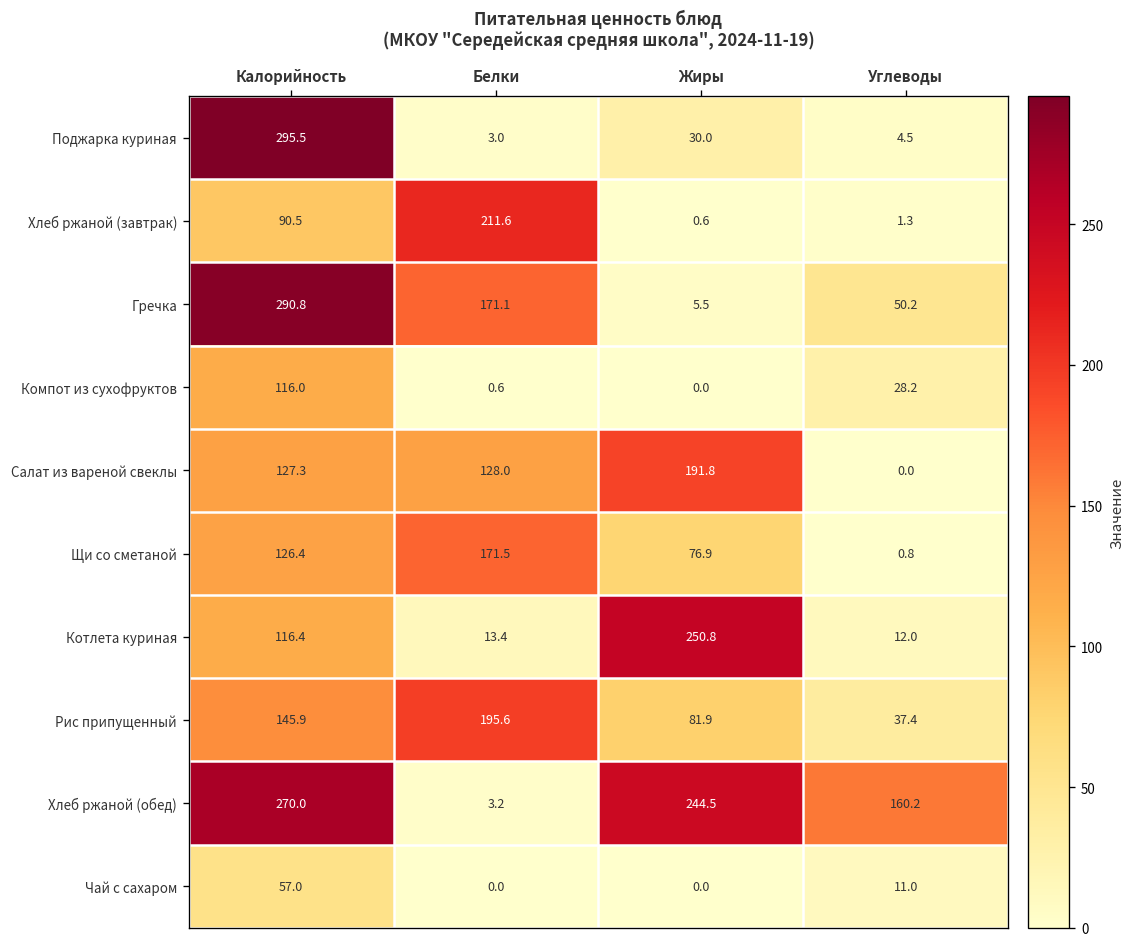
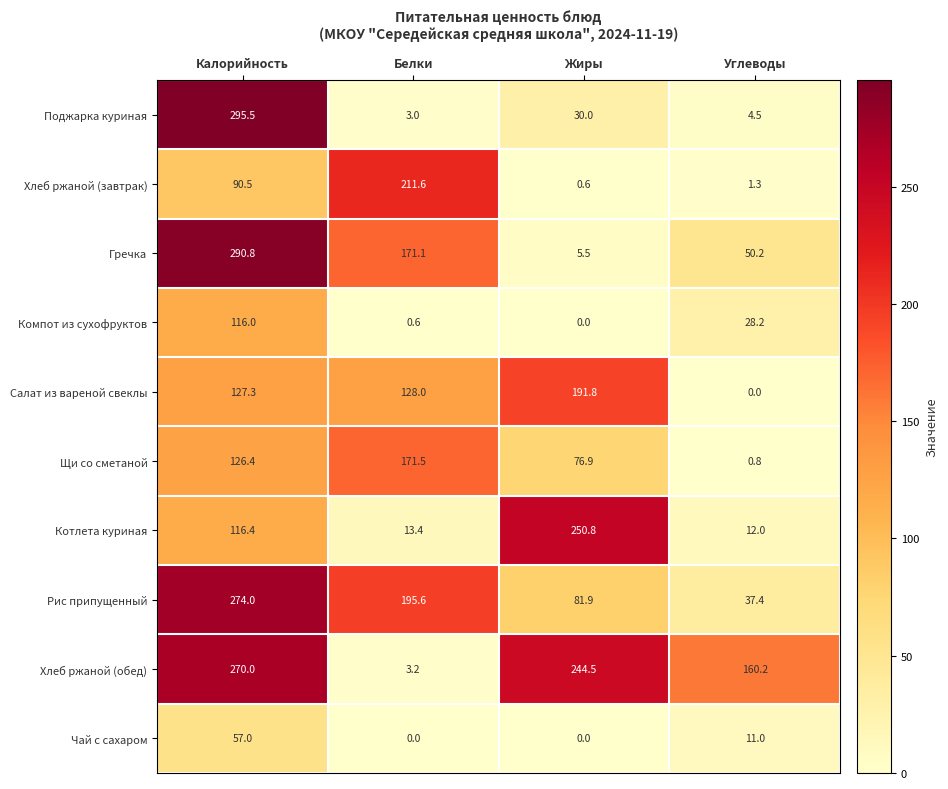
Рис припущенный, Калорийность: 145.9 -> 274.0
